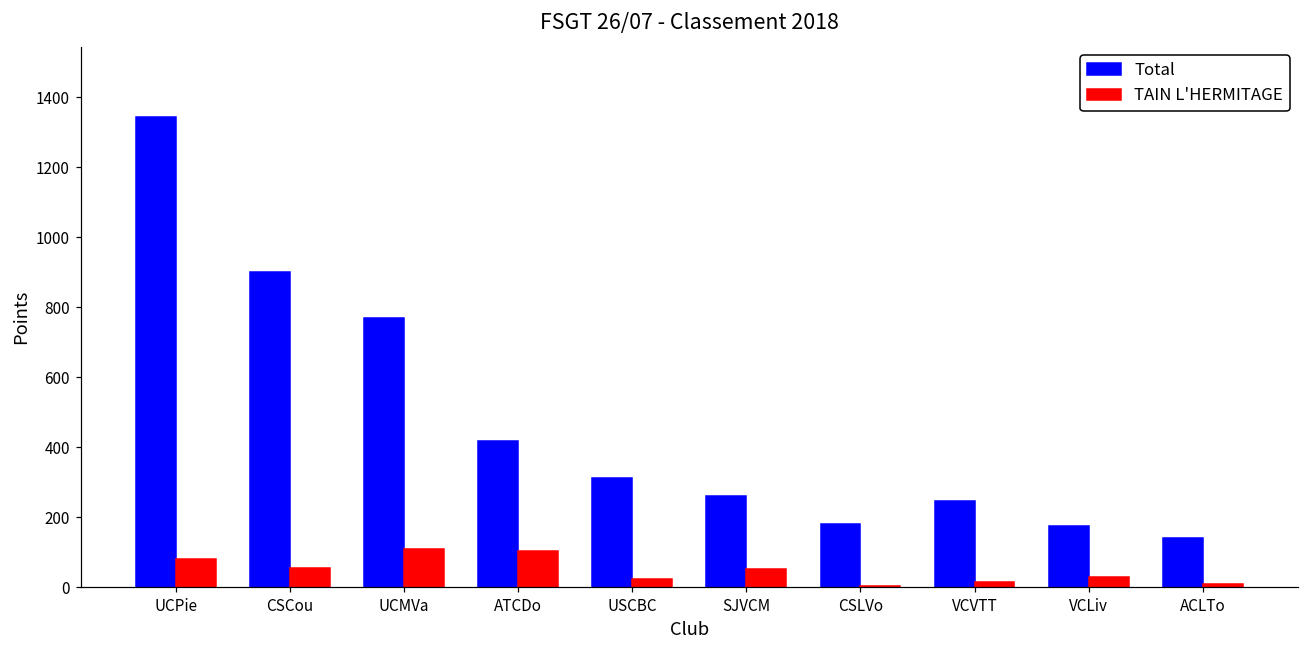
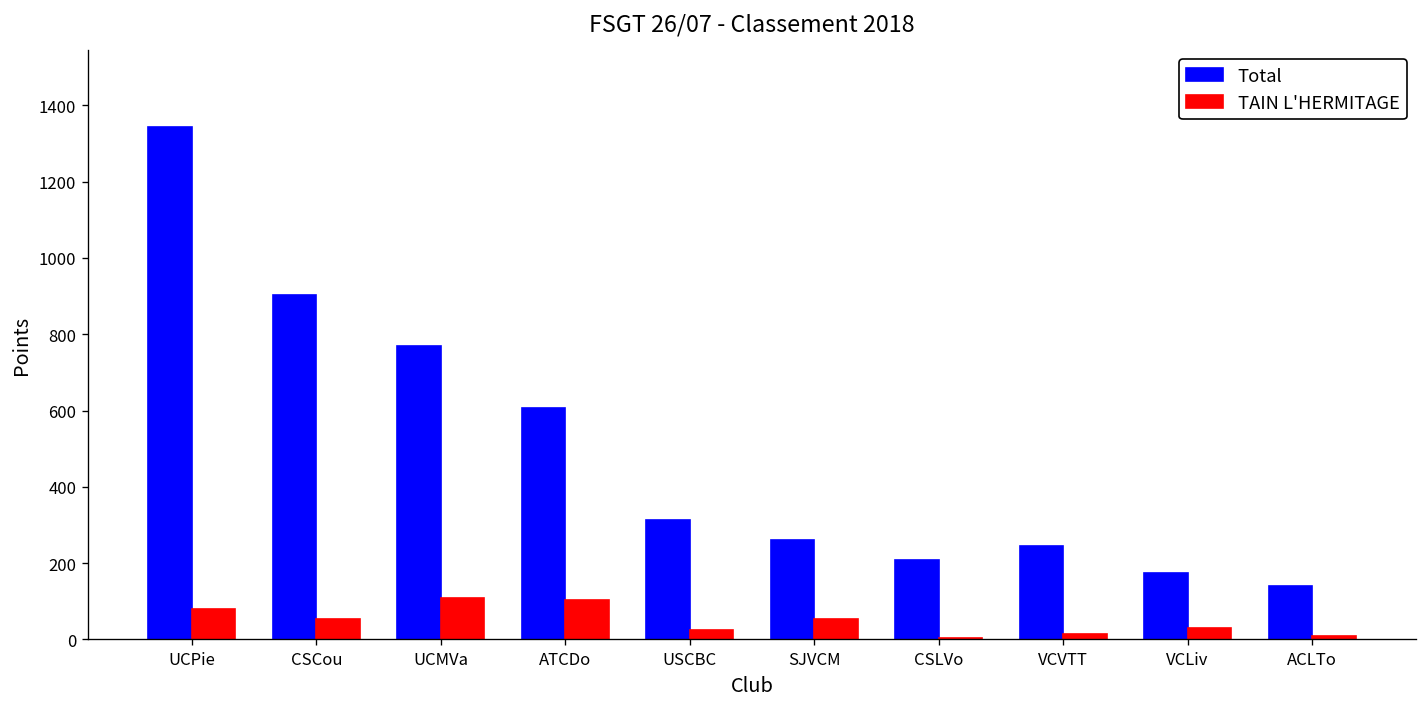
Total, ATCDo: 420 -> 610
Total, CSLVo: 180 -> 210
